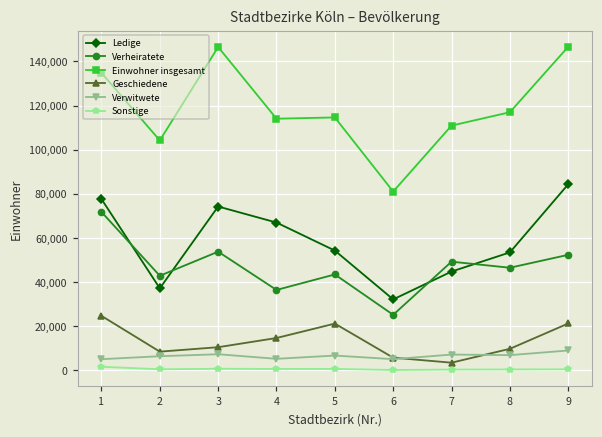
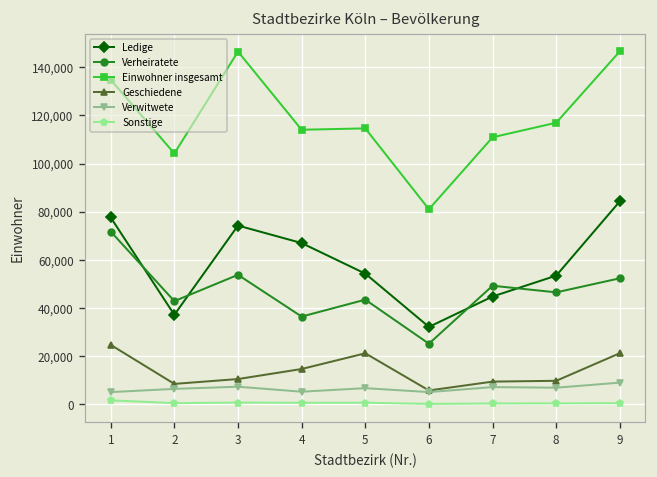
Geschiedene, 7: 3,000 -> 9,000
